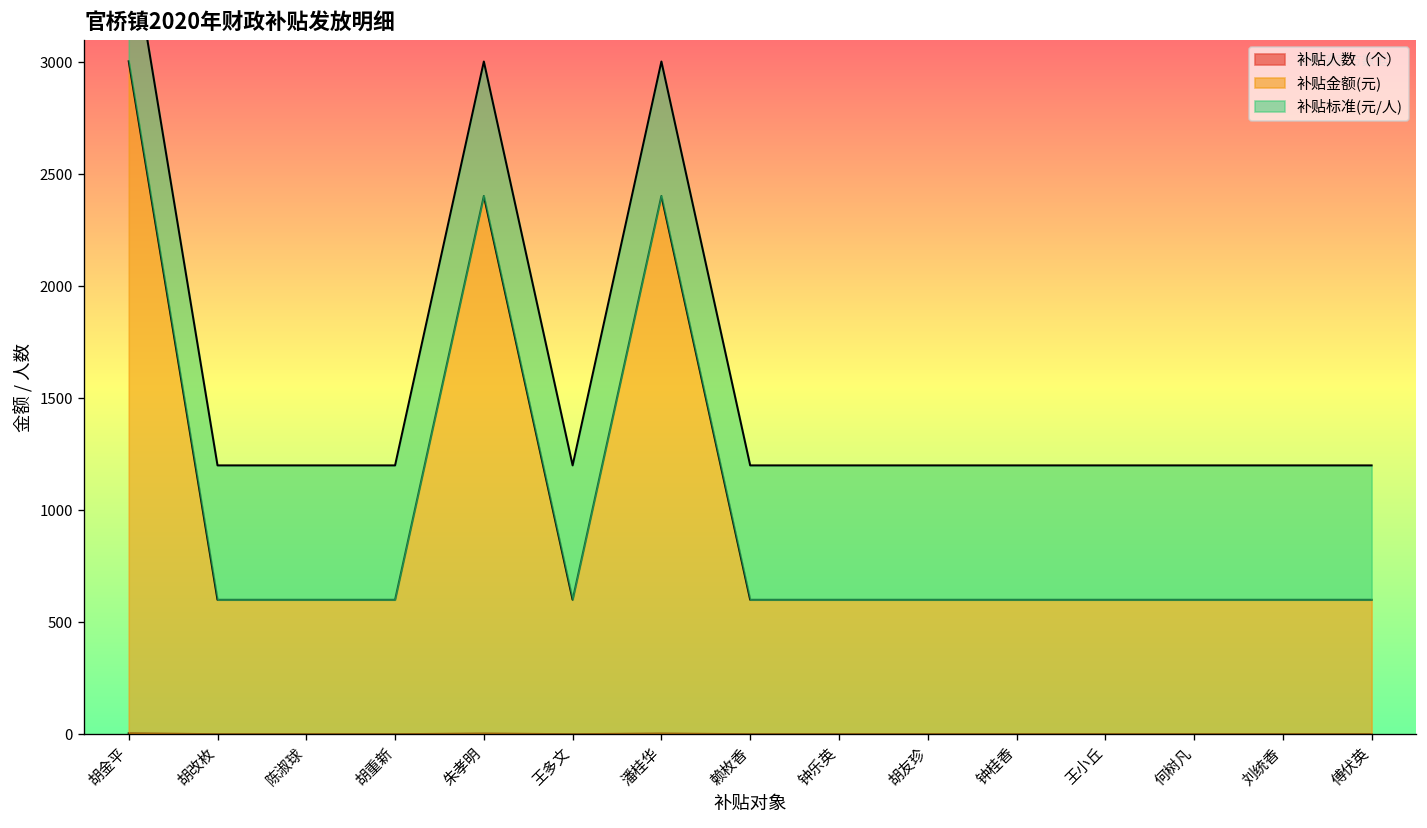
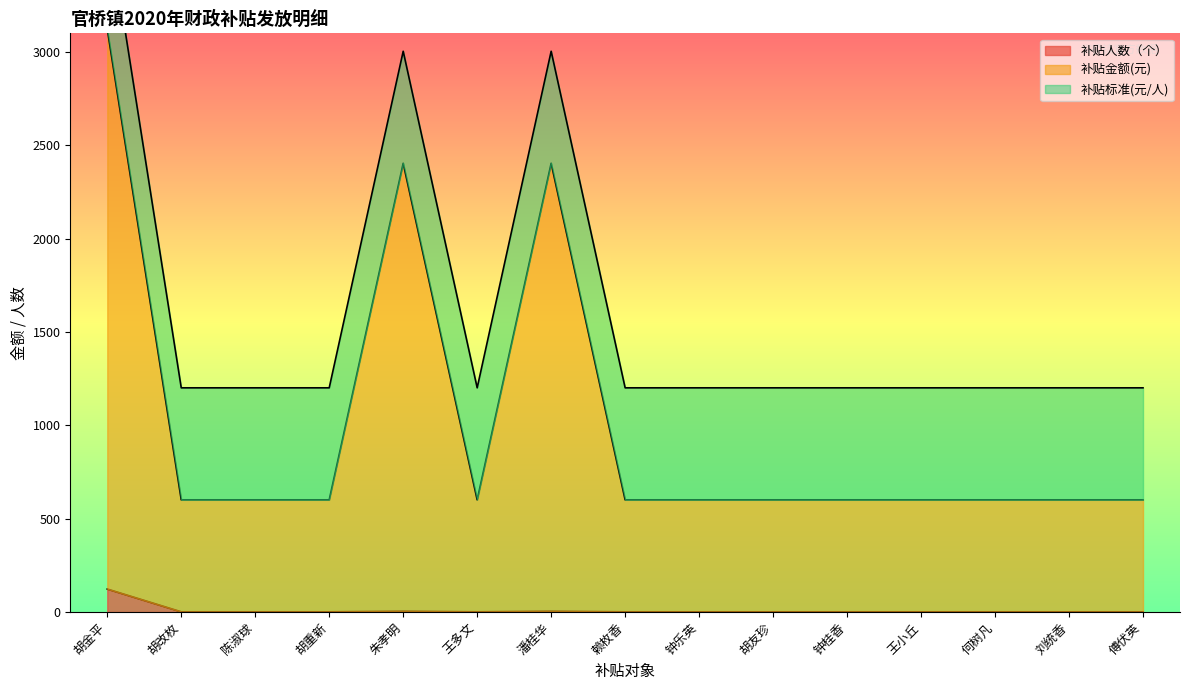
补贴人数（个）, 胡金平: 10 -> 120
